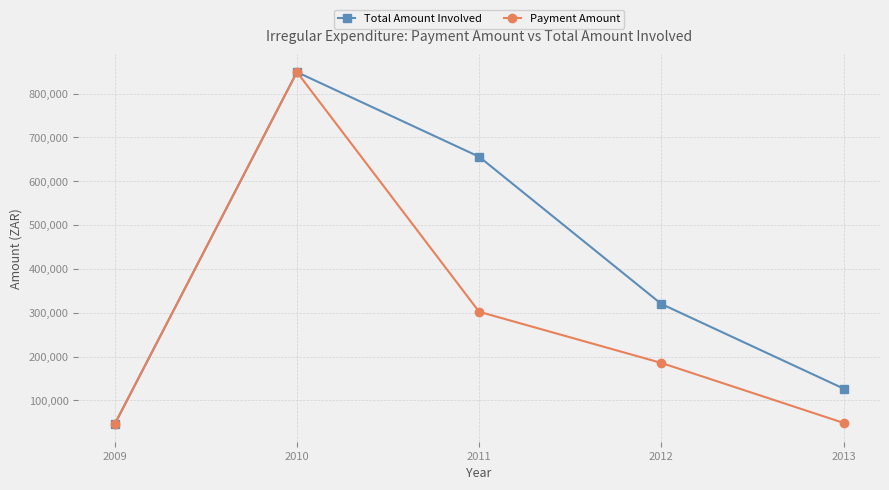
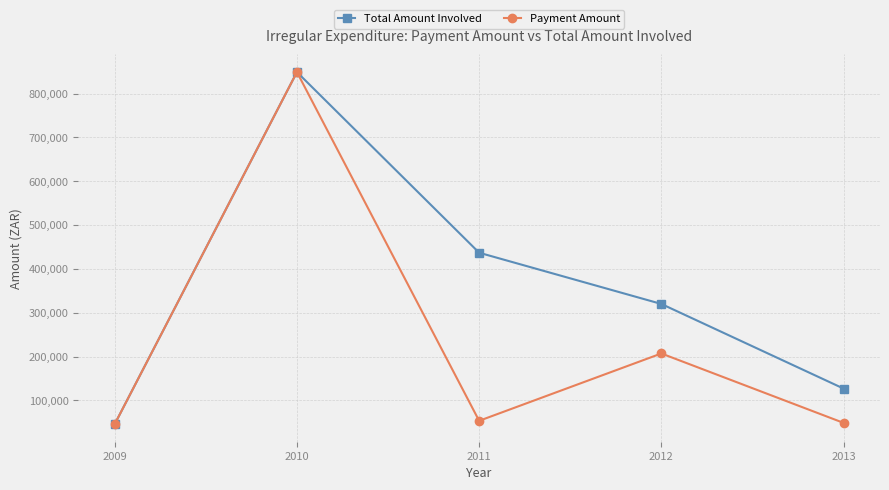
Total Amount Involved, 2011: 660,000 -> 440,000
Payment Amount, 2011: 300,000 -> 50,000
Payment Amount, 2012: 190,000 -> 210,000
